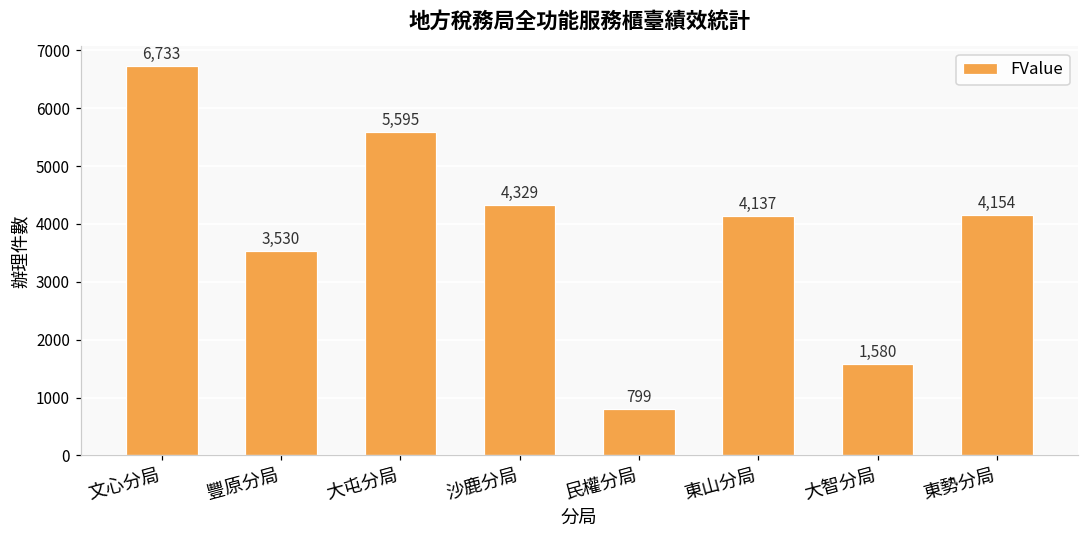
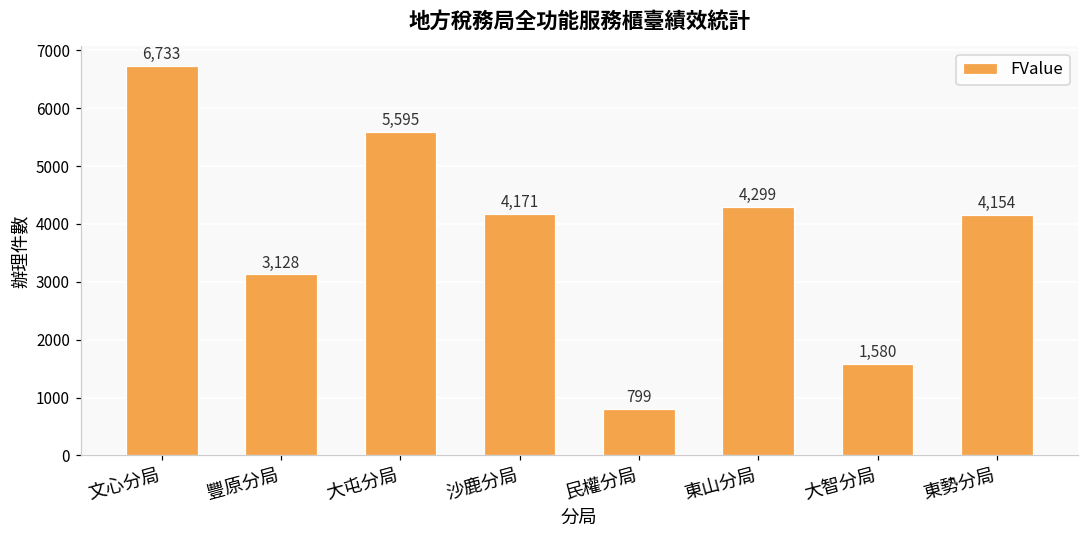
豐原分局: 3,530 -> 3,128
沙鹿分局: 4,329 -> 4,171
東山分局: 4,137 -> 4,299
